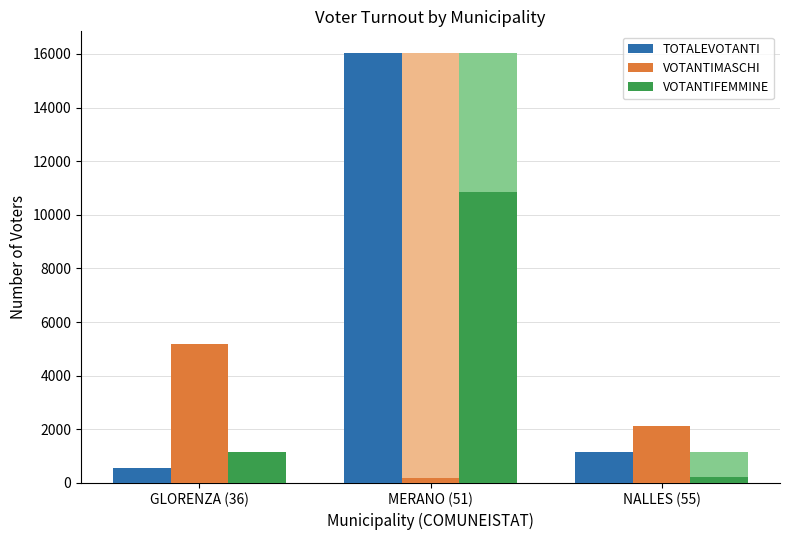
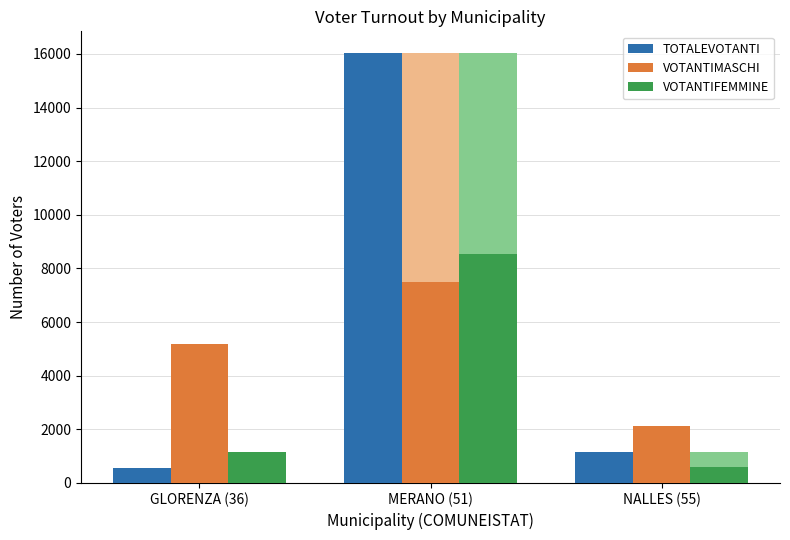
VOTANTIMASCHI, MERANO (51): 200 -> 7500
VOTANTIFEMMINE, MERANO (51): 10800 -> 8600
VOTANTIFEMMINE, NALLES (55): 200 -> 600
